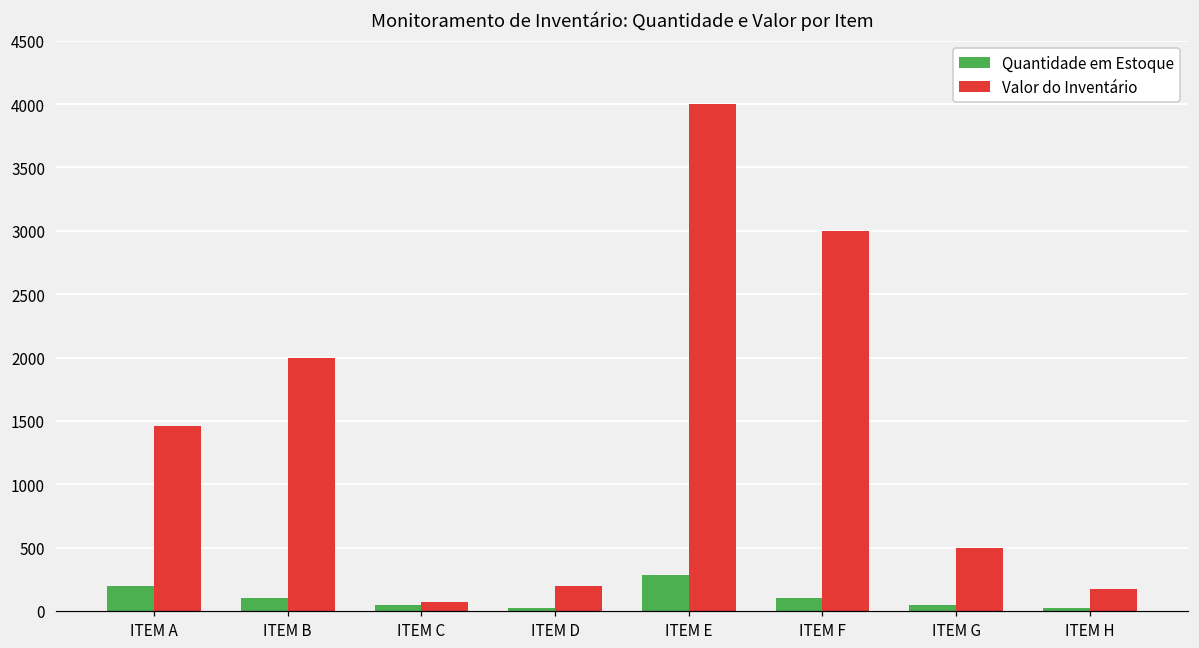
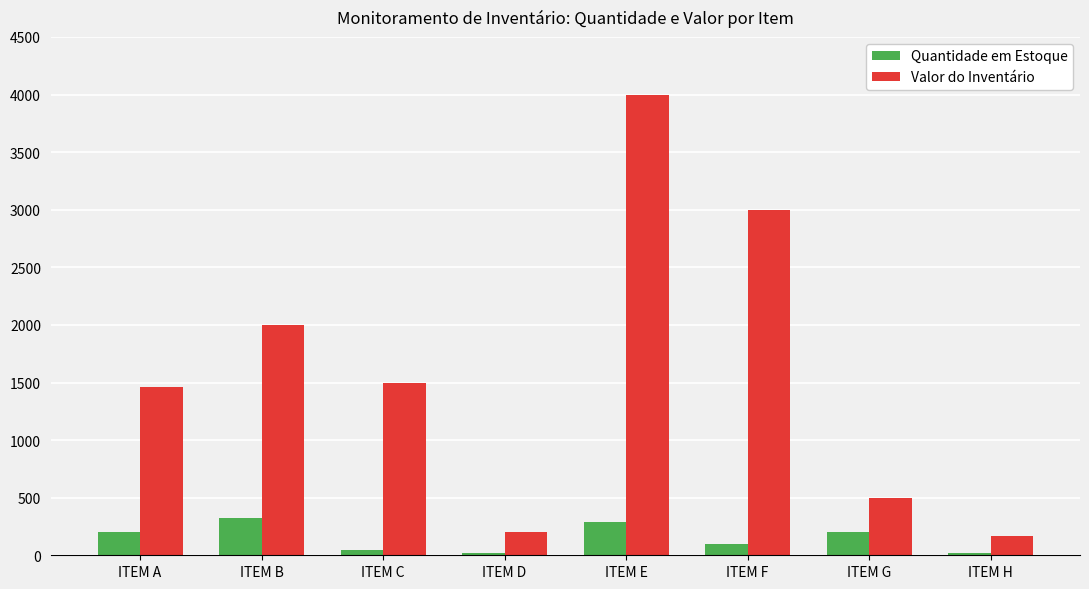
Quantidade em Estoque, ITEM B: 100 -> 320
Valor do Inventário, ITEM C: 70 -> 1500
Quantidade em Estoque, ITEM G: 50 -> 200
